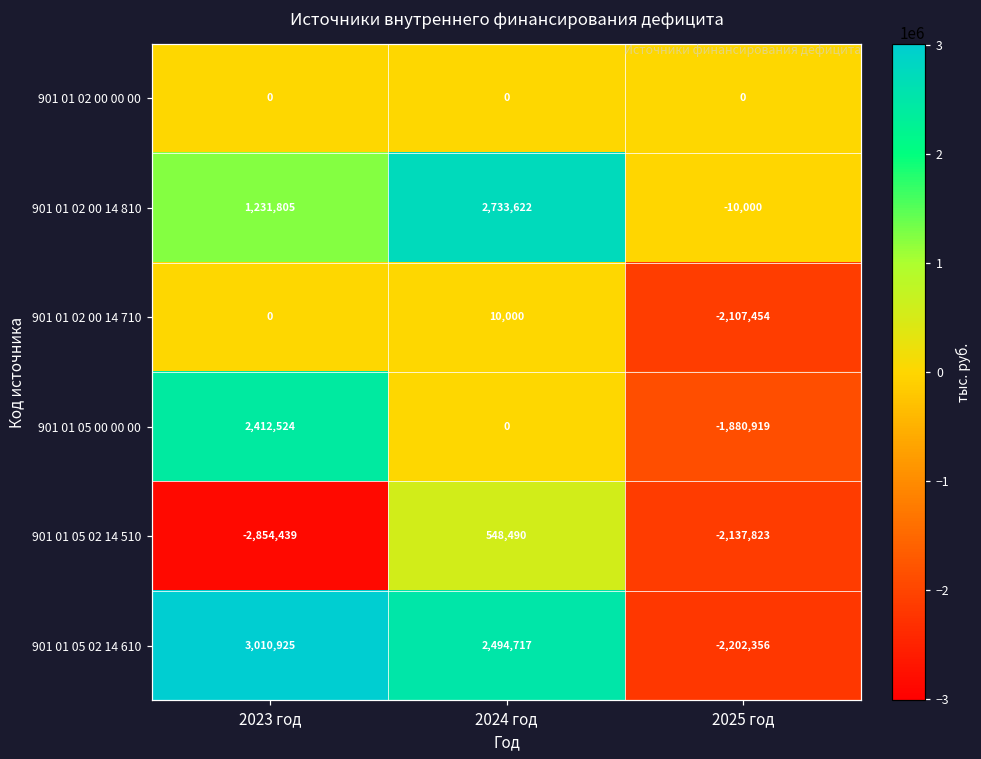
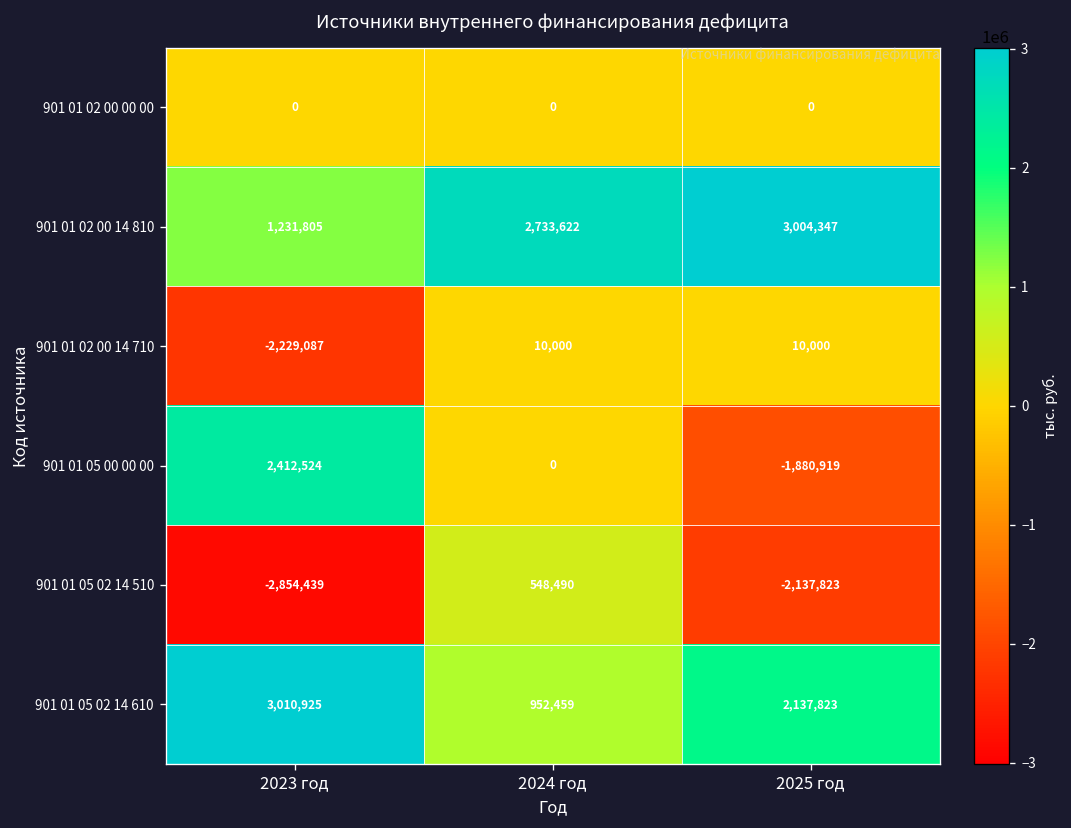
901 01 02 00 14 810, 2025 год: -10,000 -> 3,004,347
901 01 02 00 14 710, 2023 год: 0 -> -2,229,087
901 01 02 00 14 710, 2025 год: -2,107,454 -> 10,000
901 01 05 02 14 610, 2024 год: 2,494,717 -> 952,459
901 01 05 02 14 610, 2025 год: -2,202,356 -> 2,137,823
